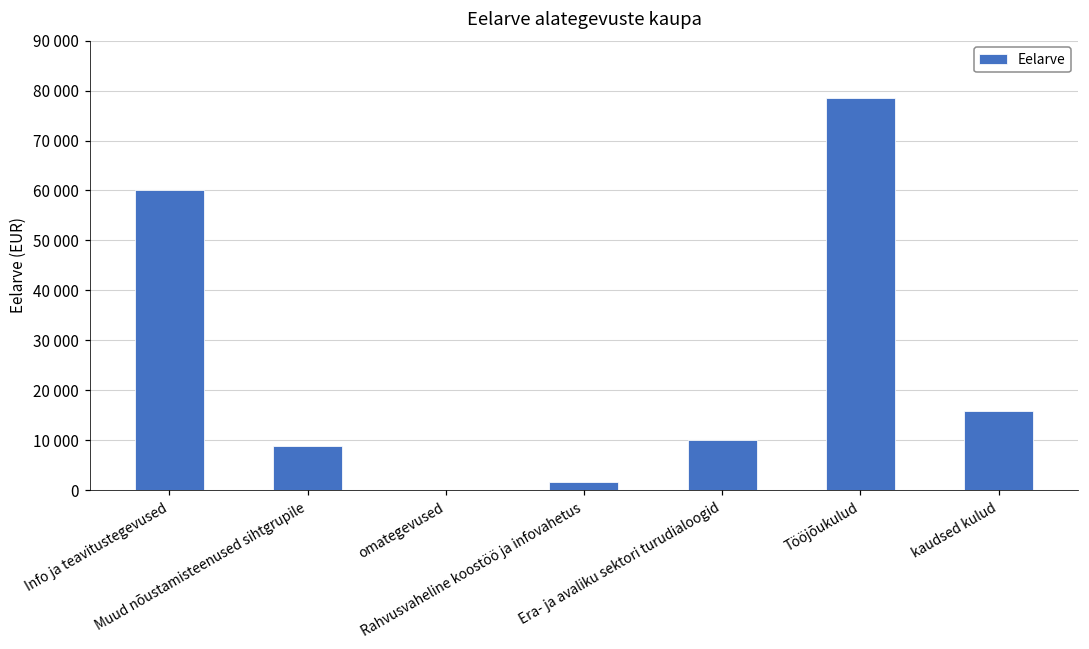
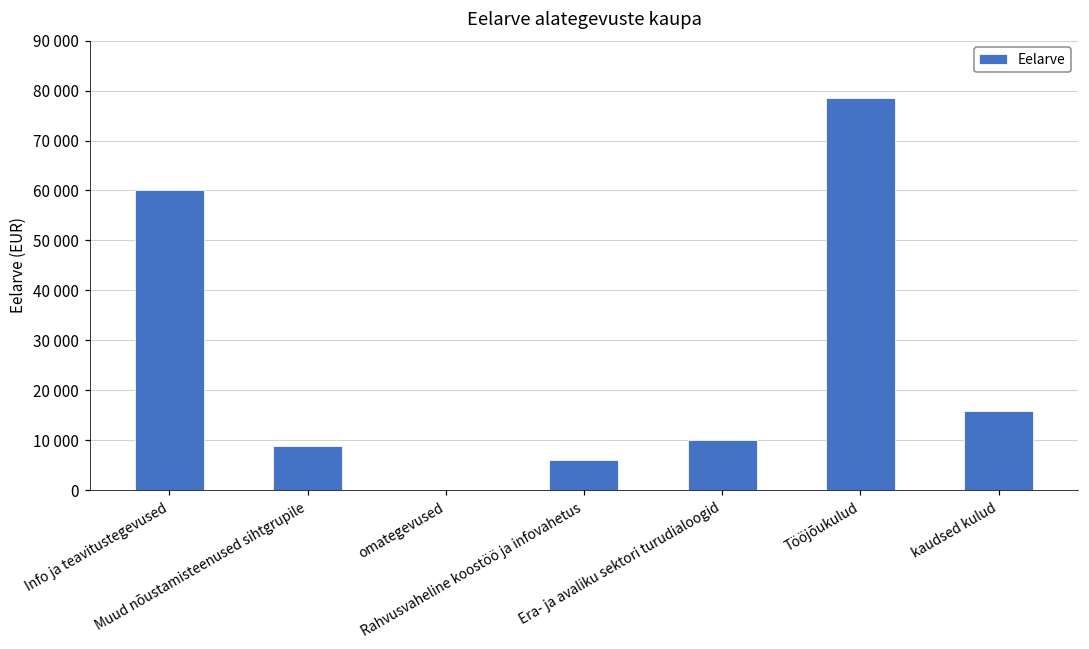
Rahvusvaheline koostöö ja infovahetus: 2000 -> 6000
